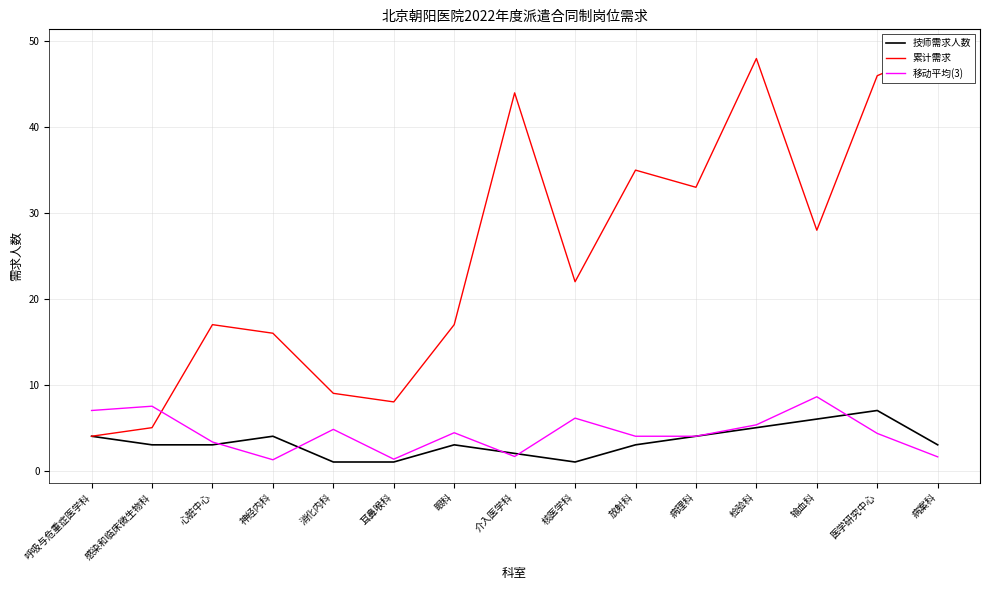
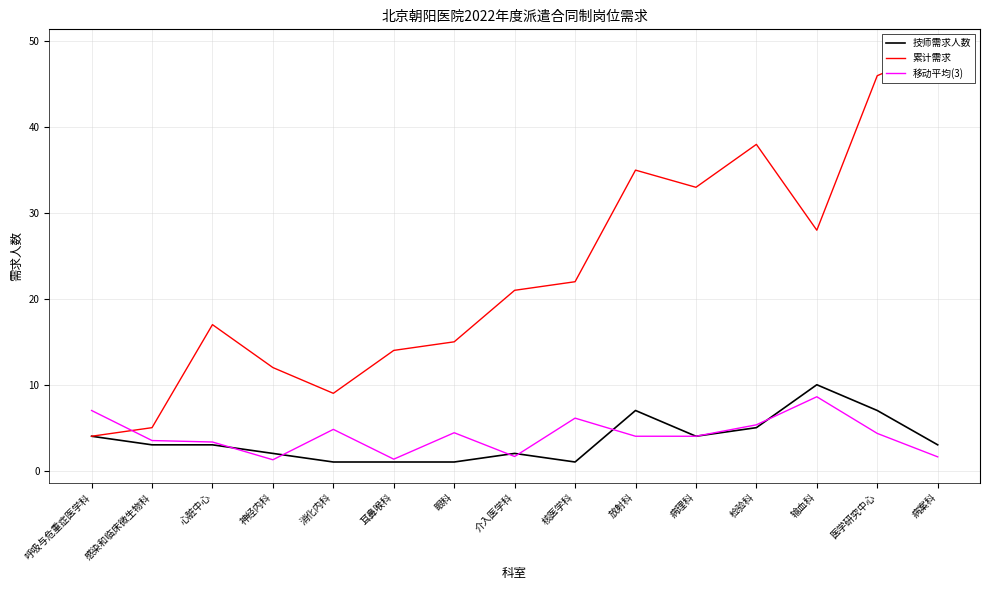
移动平均(3), 感染和临床微生物科: 8 -> 4
技师需求人数, 神经内科: 4 -> 2
累计需求, 神经内科: 16 -> 12
累计需求, 耳鼻喉科: 8 -> 14
技师需求人数, 眼科: 3 -> 1
累计需求, 眼科: 17 -> 15
累计需求, 介入医学科: 44 -> 21
技师需求人数, 放射科: 3 -> 7
累计需求, 检验科: 48 -> 38
技师需求人数, 输血科: 6 -> 10
